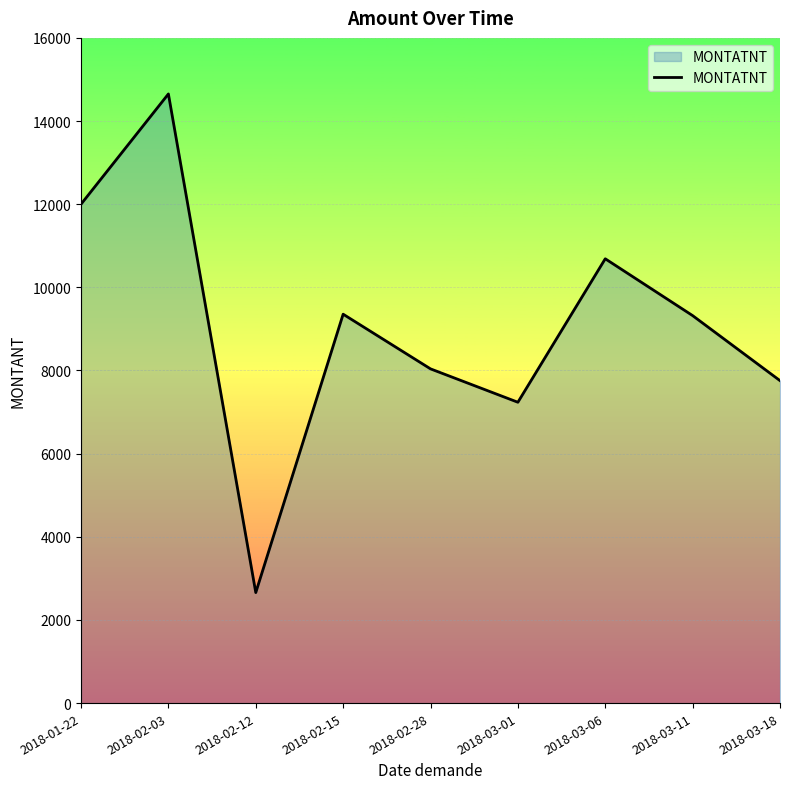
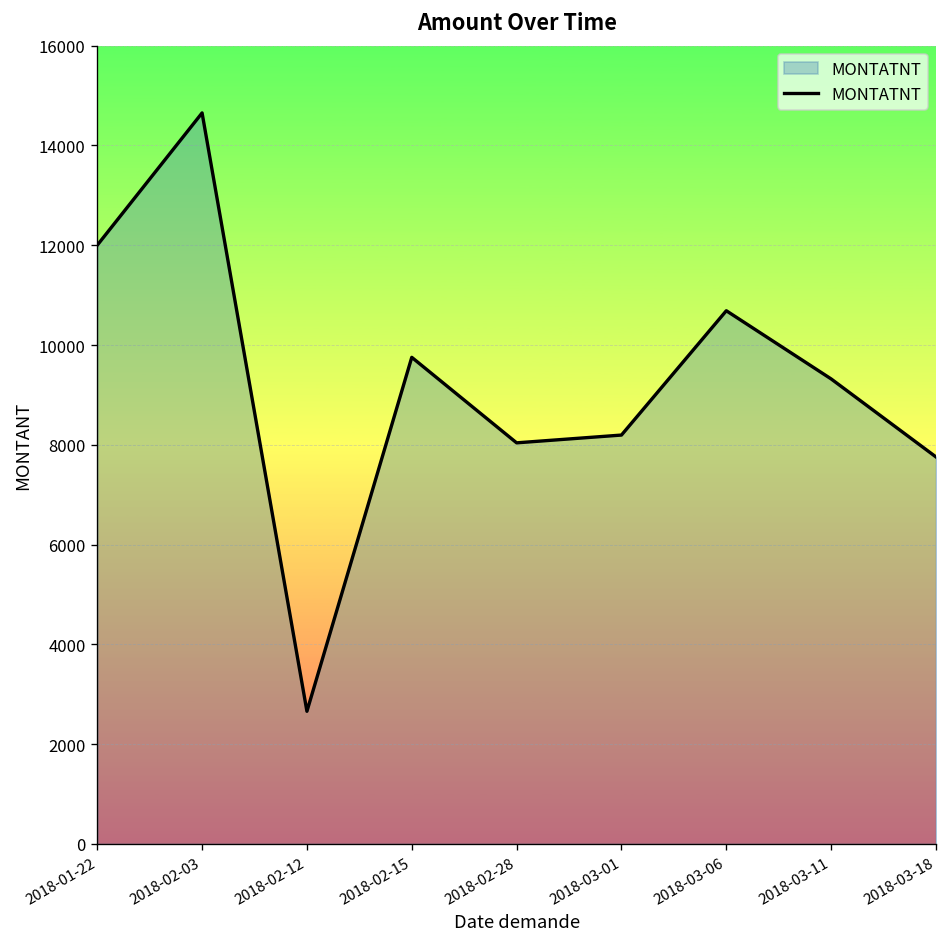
2018-02-15: 9400 -> 9800
2018-03-01: 7200 -> 8200
